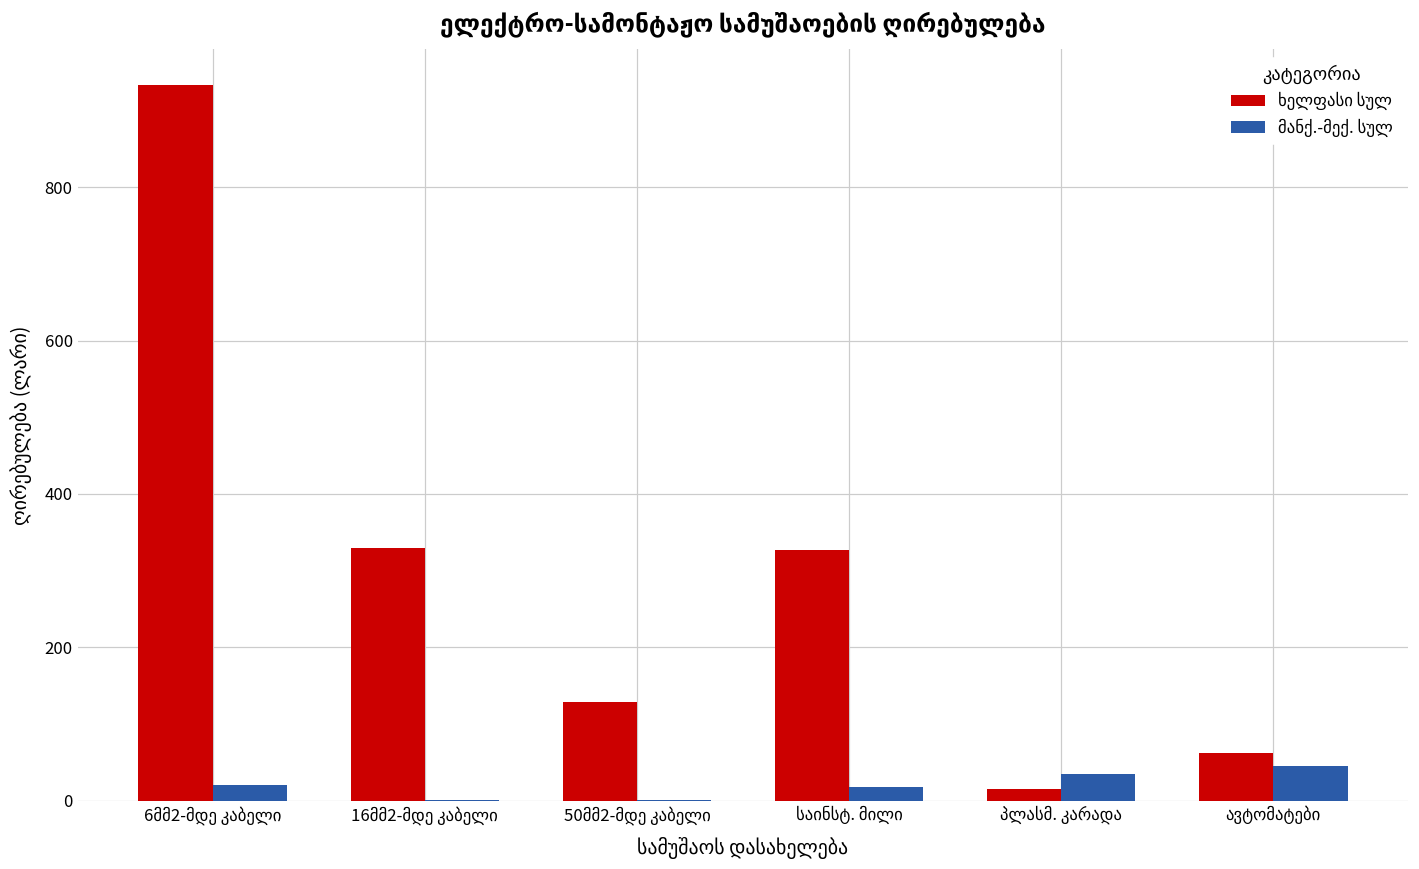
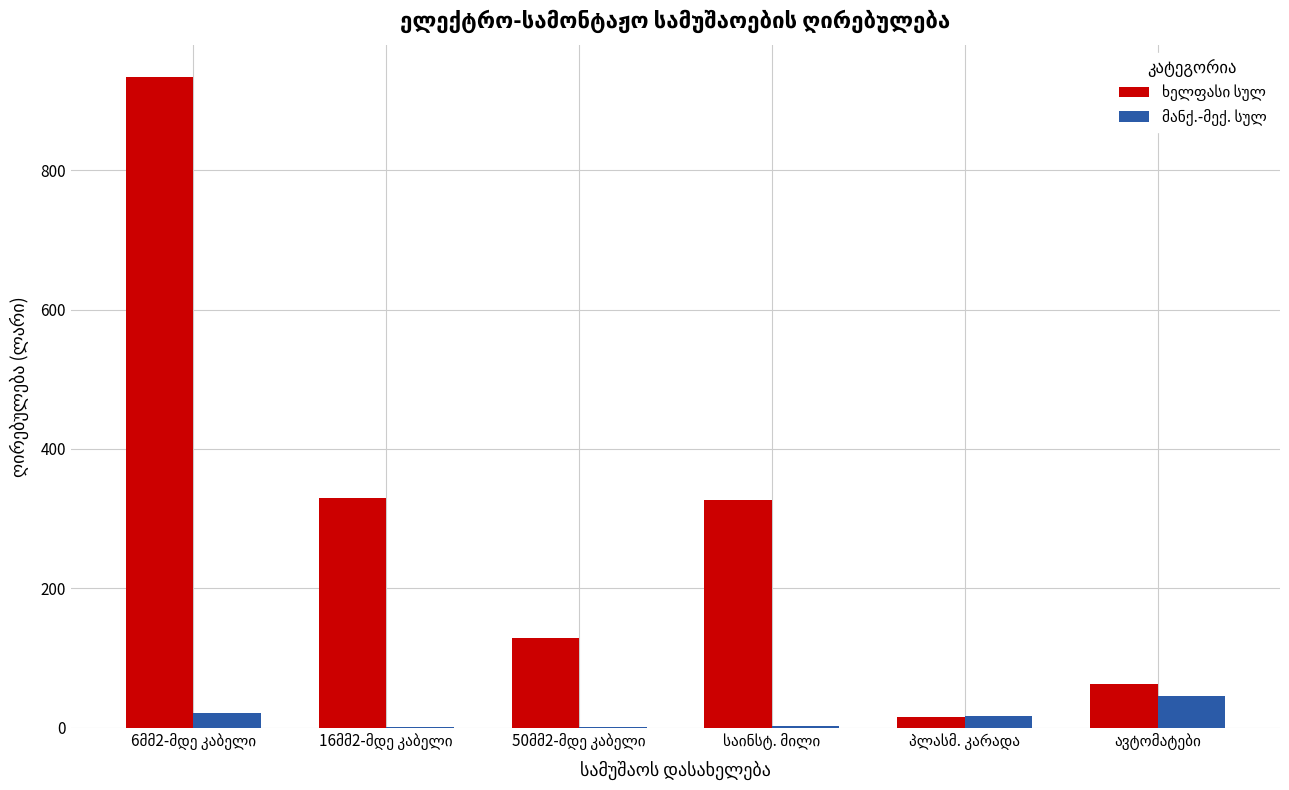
მანქ.-მექ. სულ, საინსტ. მილი: 20 -> 0
მანქ.-მექ. სულ, პლასმ. კარადა: 30 -> 20
